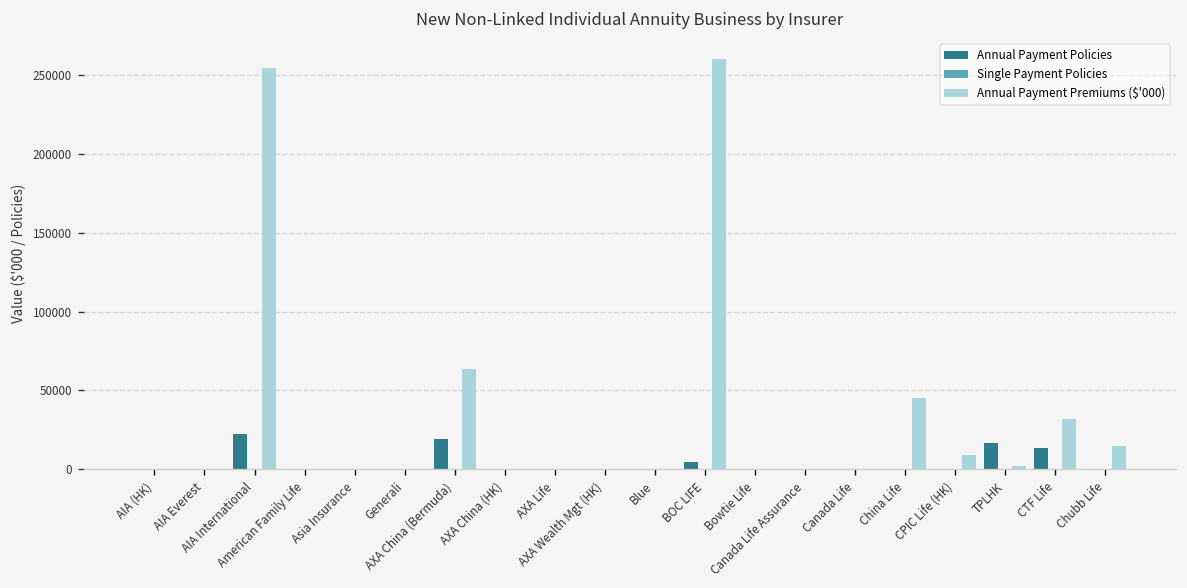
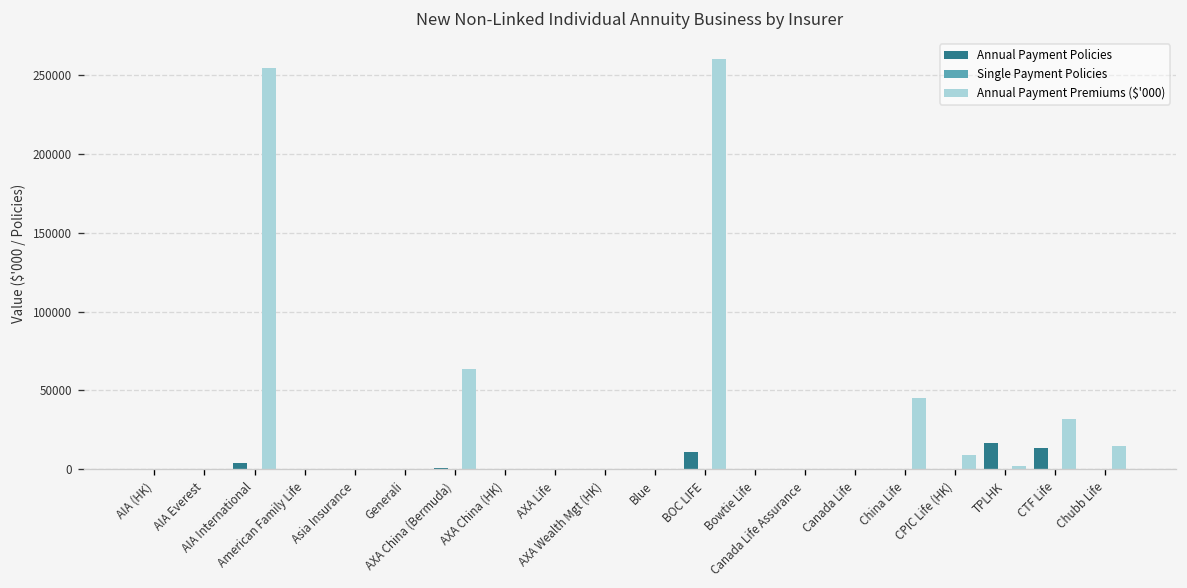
Annual Payment Policies, AIA International: 23000 -> 4000
Annual Payment Policies, AXA China (Bermuda): 19000 -> 1000
Annual Payment Policies, BOC LIFE: 4000 -> 11000
